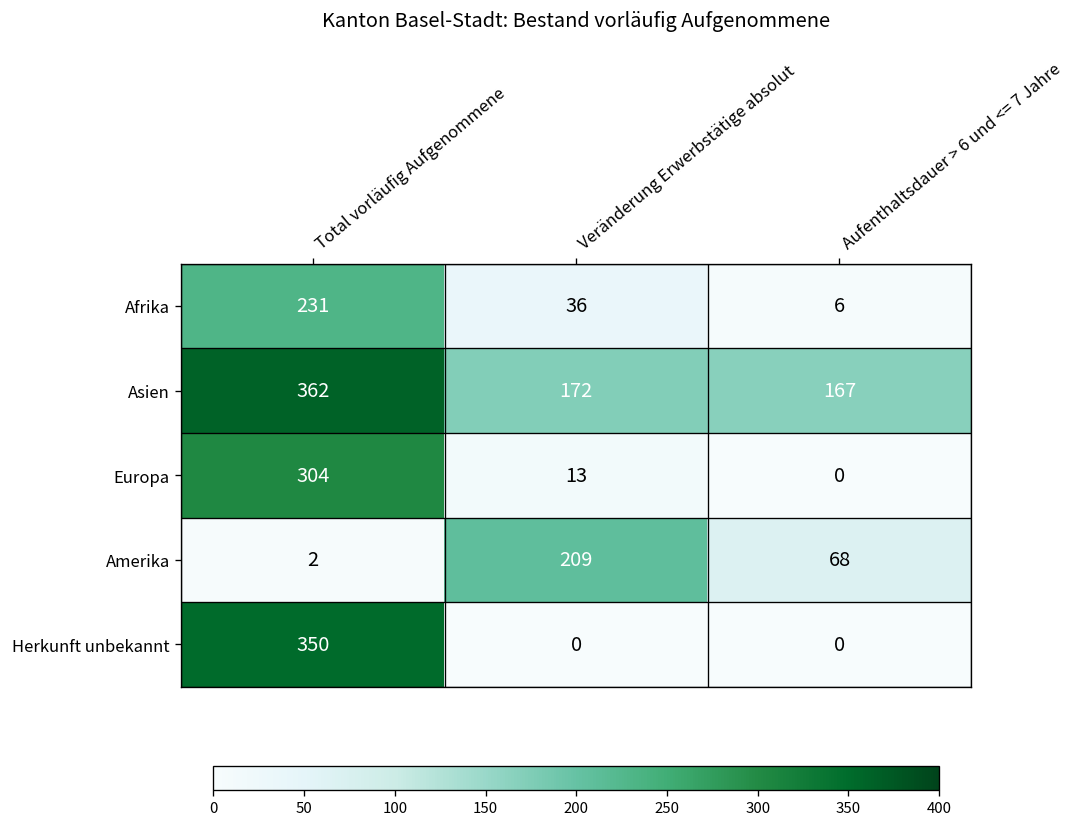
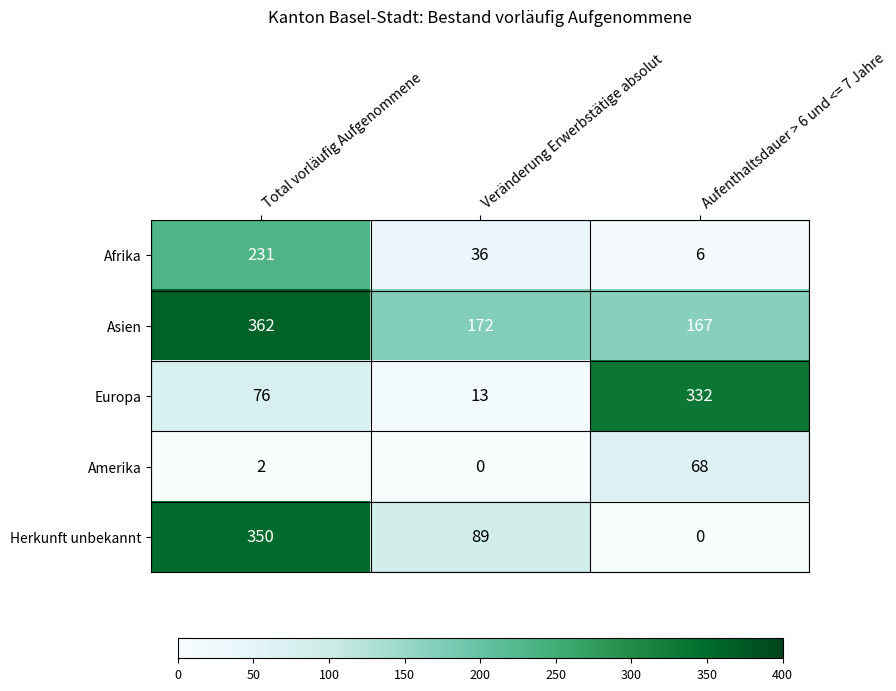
Europa, Total vorläufig Aufgenommene: 304 -> 76
Europa, Aufenthaltsdauer > 6 und <= 7 Jahre: 0 -> 332
Amerika, Veränderung Erwerbstätige absolut: 209 -> 0
Herkunft unbekannt, Veränderung Erwerbstätige absolut: 0 -> 89
